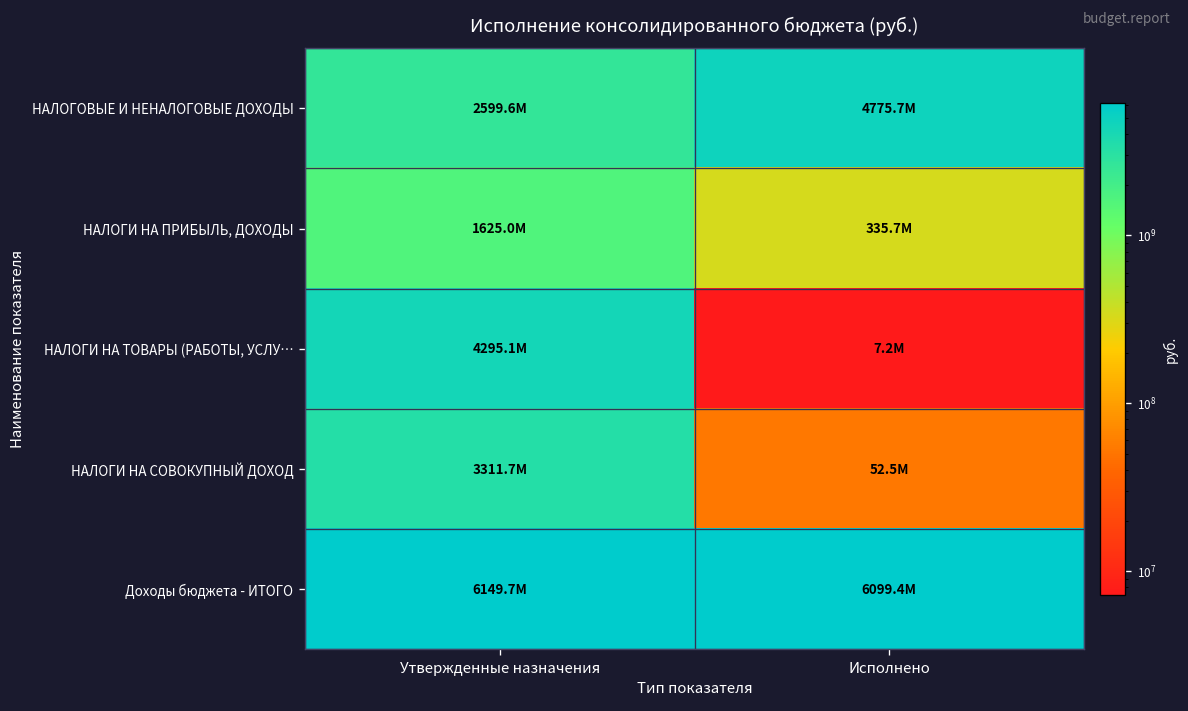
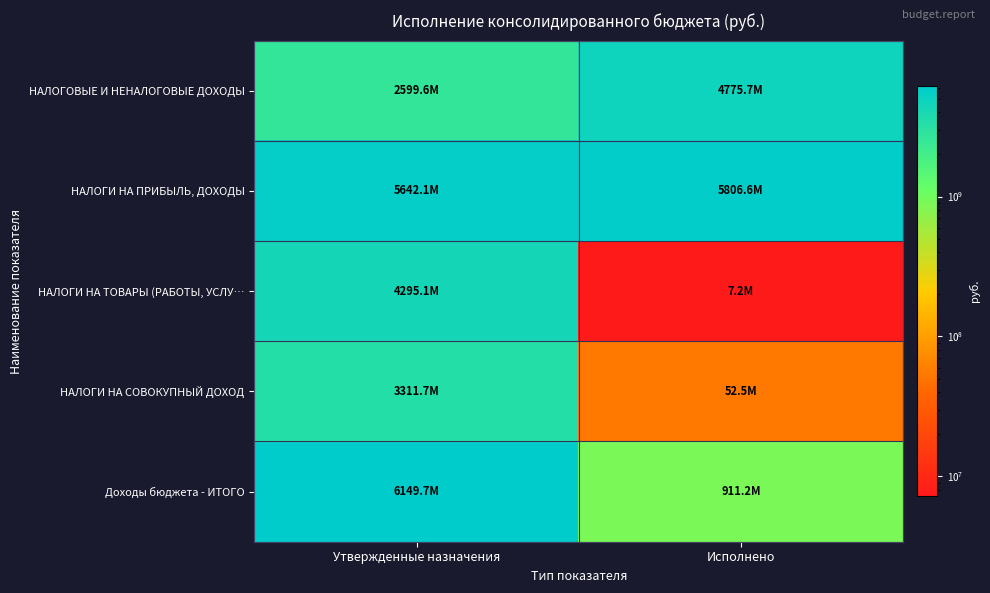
НАЛОГИ НА ПРИБЫЛЬ, ДОХОДЫ, Утвержденные назначения: 1625.0M -> 5642.1M
НАЛОГИ НА ПРИБЫЛЬ, ДОХОДЫ, Исполнено: 335.7M -> 5806.6M
Доходы бюджета - ИТОГО, Исполнено: 6099.4M -> 911.2M
